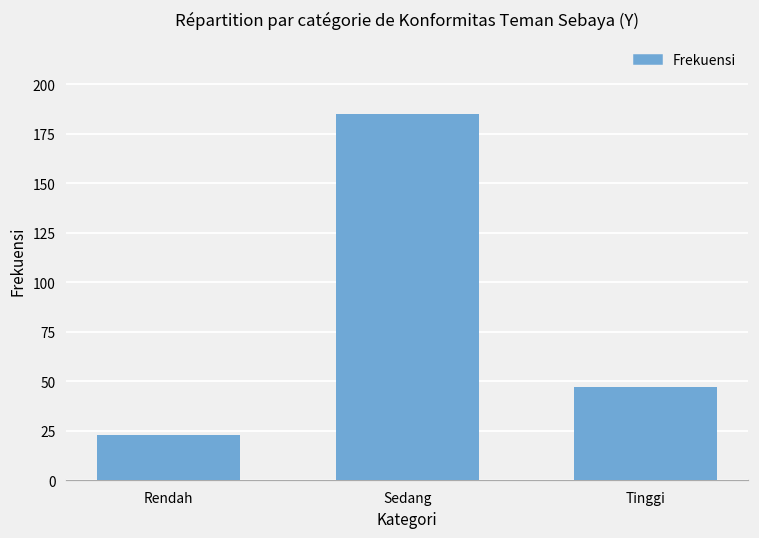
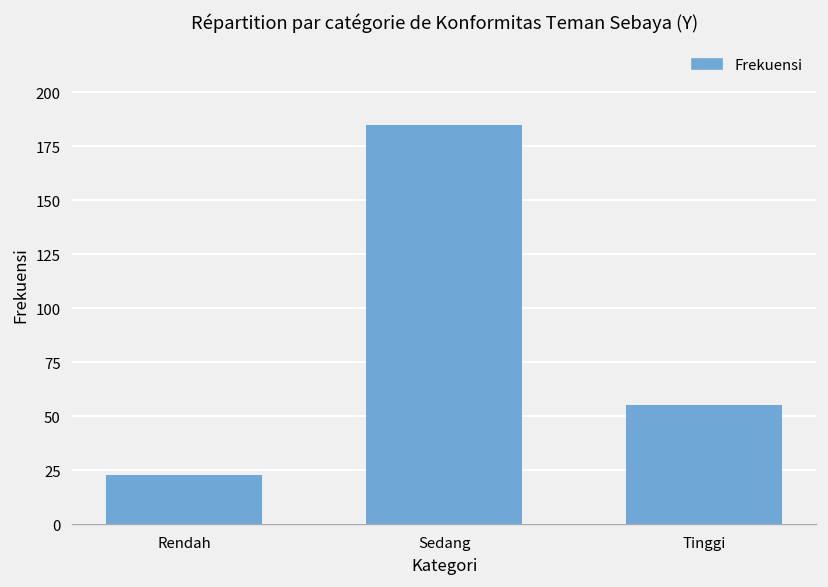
Tinggi: 47 -> 55
